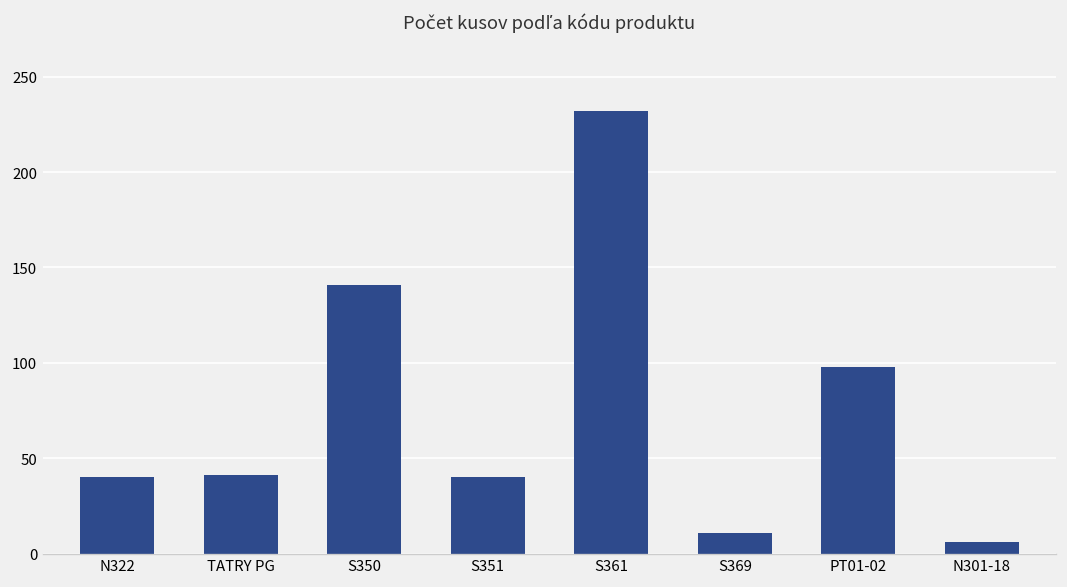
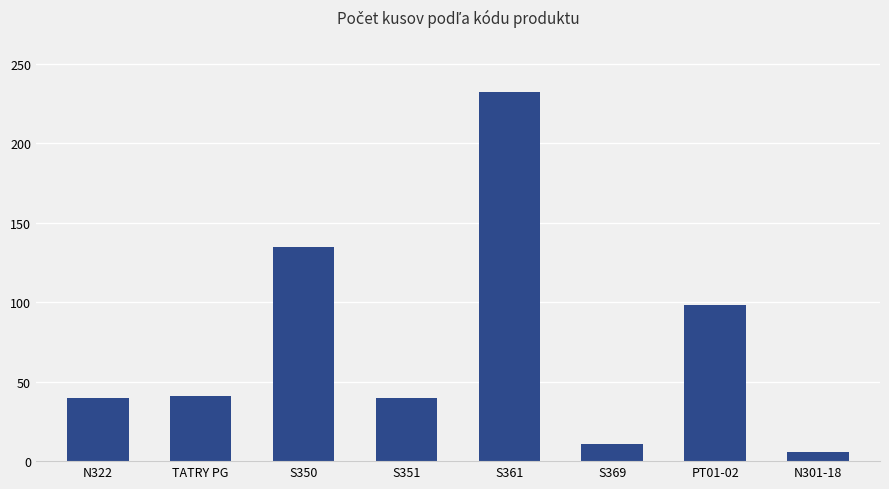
S350: 141 -> 135
